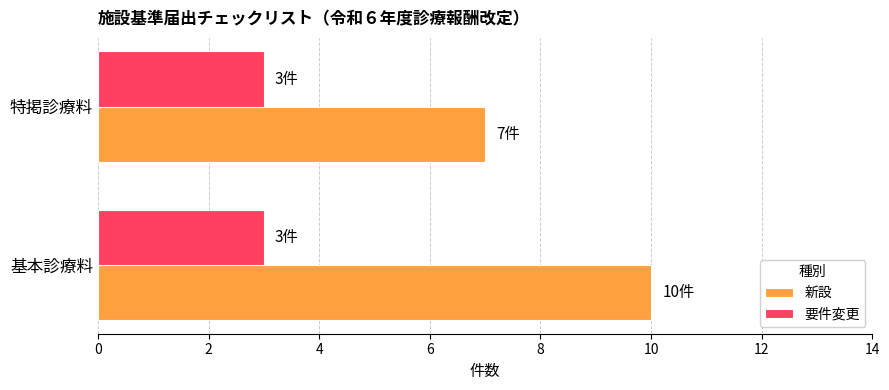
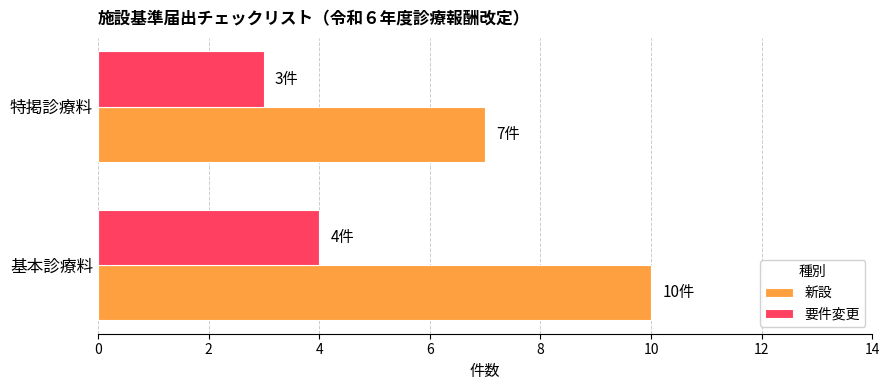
要件変更, 基本診療料: 3件 -> 4件
